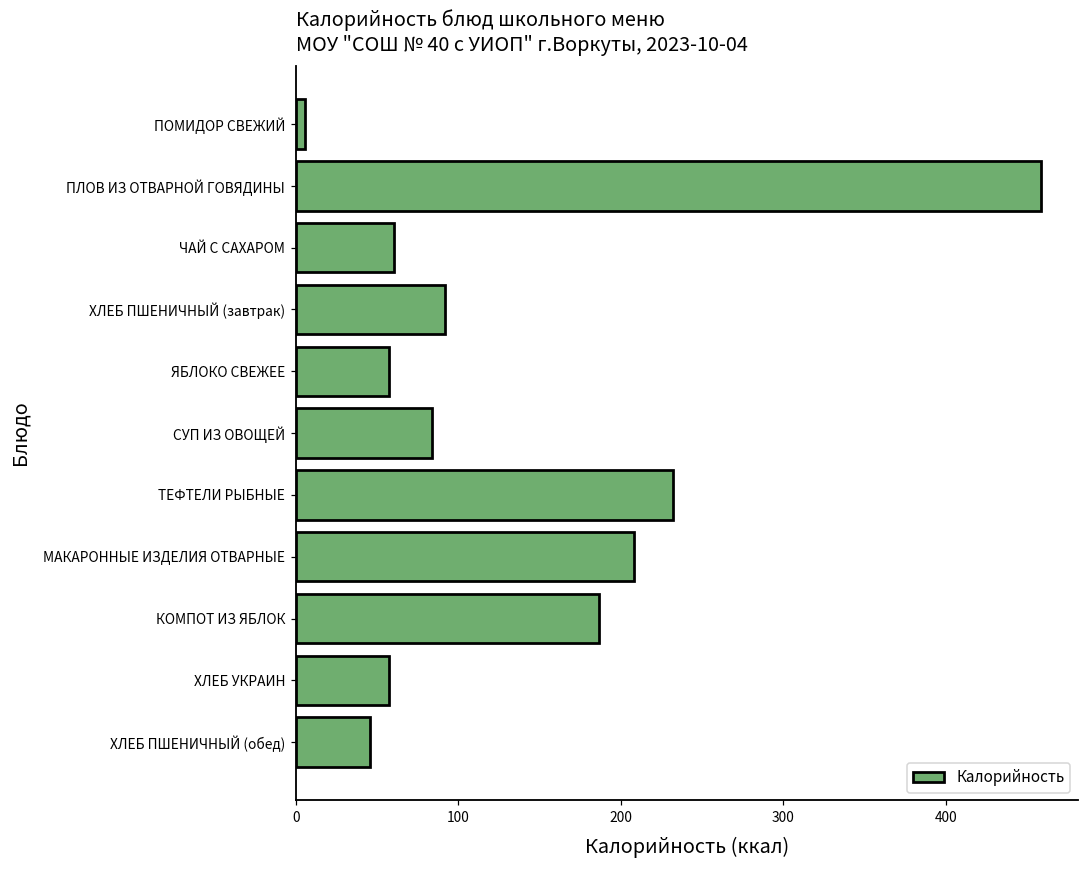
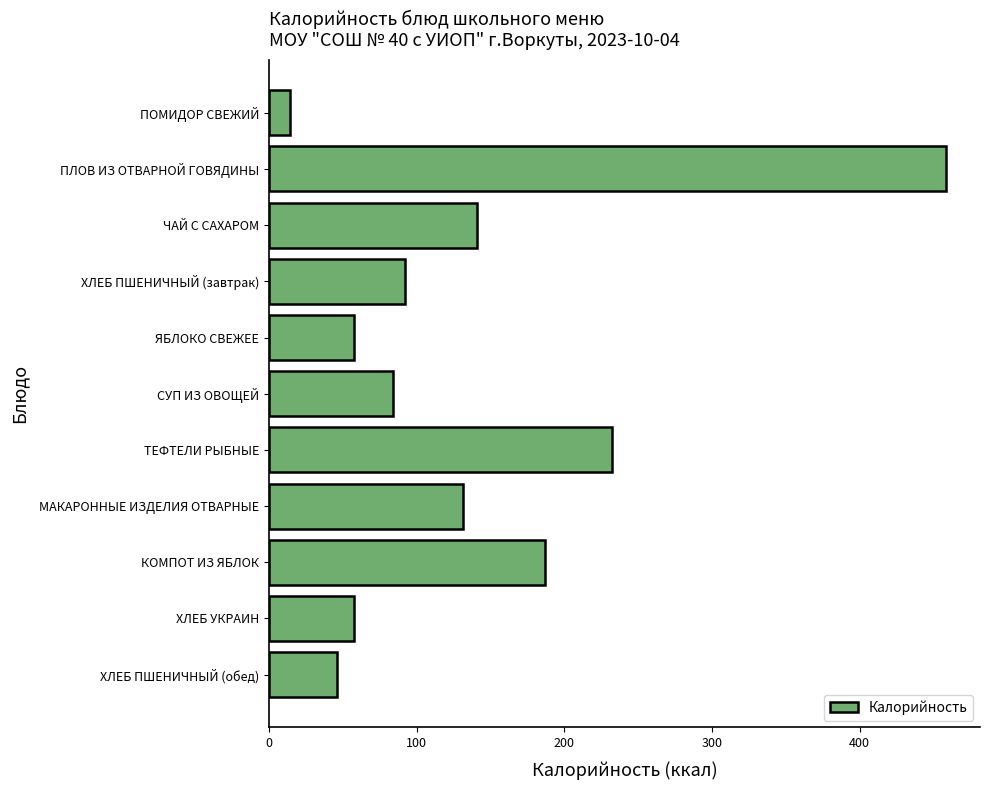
ПОМИДОР СВЕЖИЙ: 6 -> 14
ЧАЙ С САХАРОМ: 60 -> 141
МАКАРОННЫЕ ИЗДЕЛИЯ ОТВАРНЫЕ: 208 -> 132
